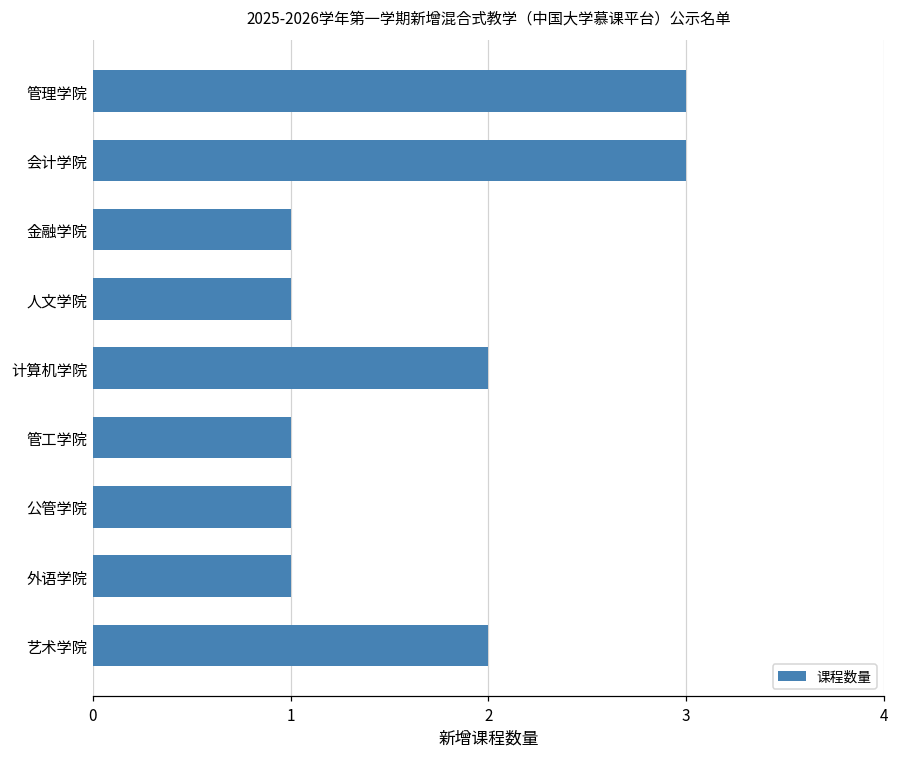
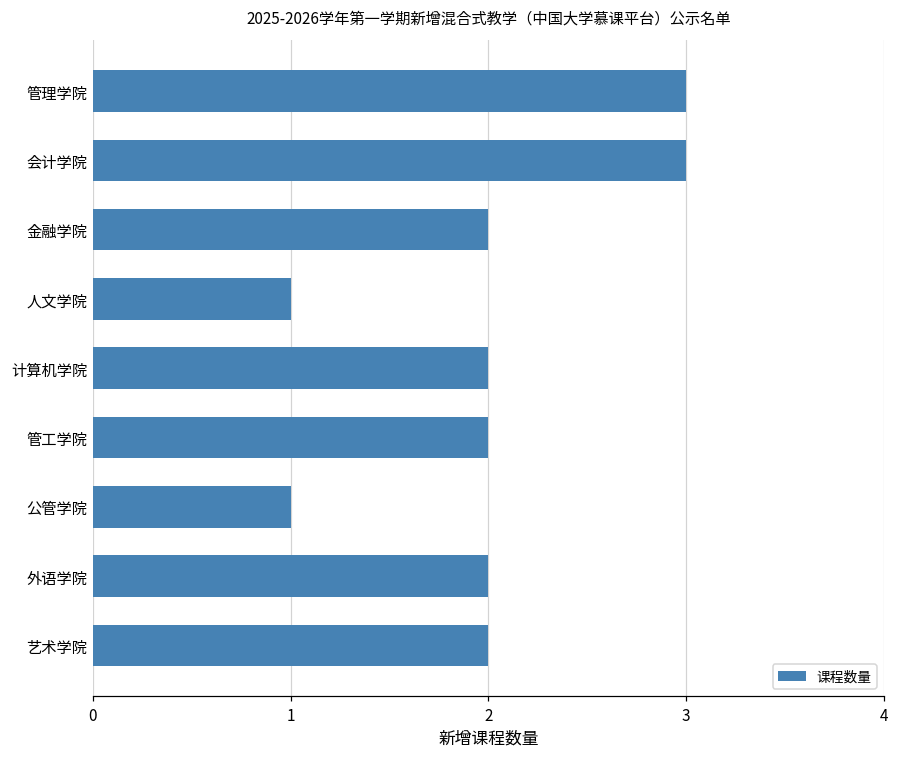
金融学院: 1 -> 2
管工学院: 1 -> 2
外语学院: 1 -> 2
